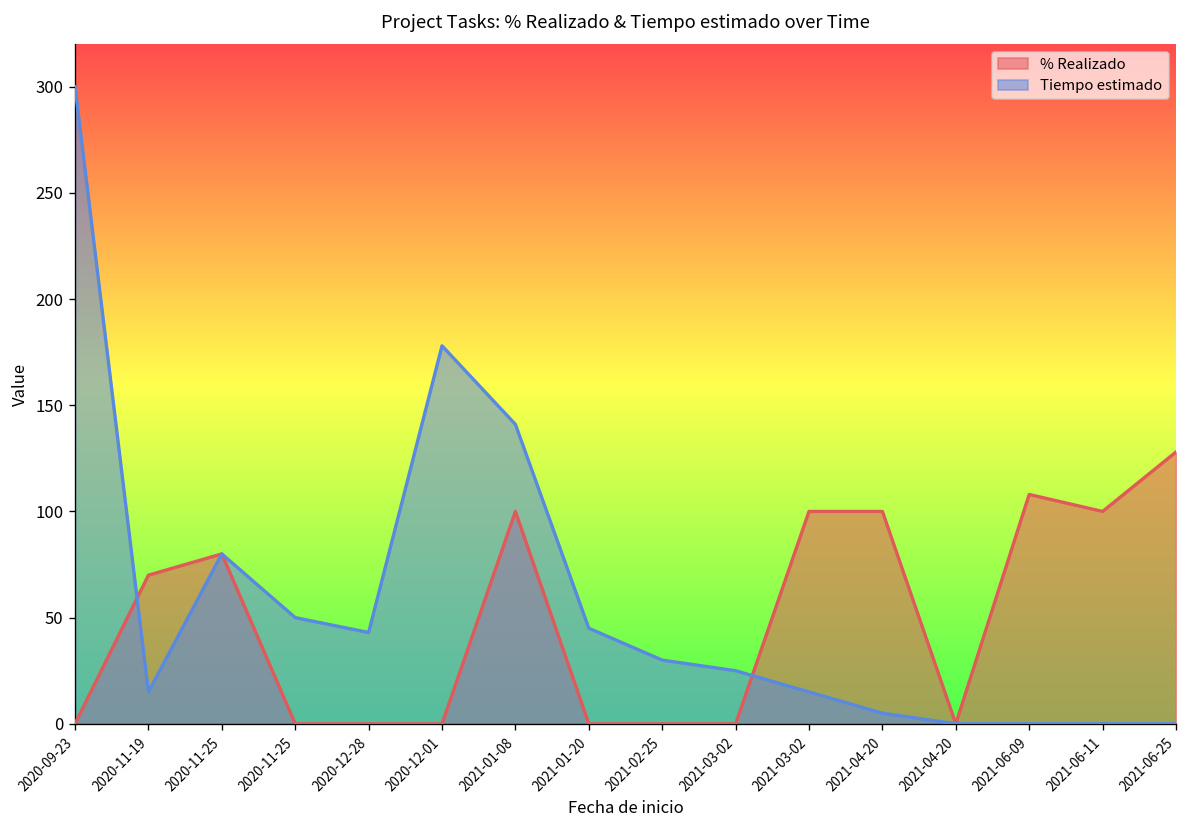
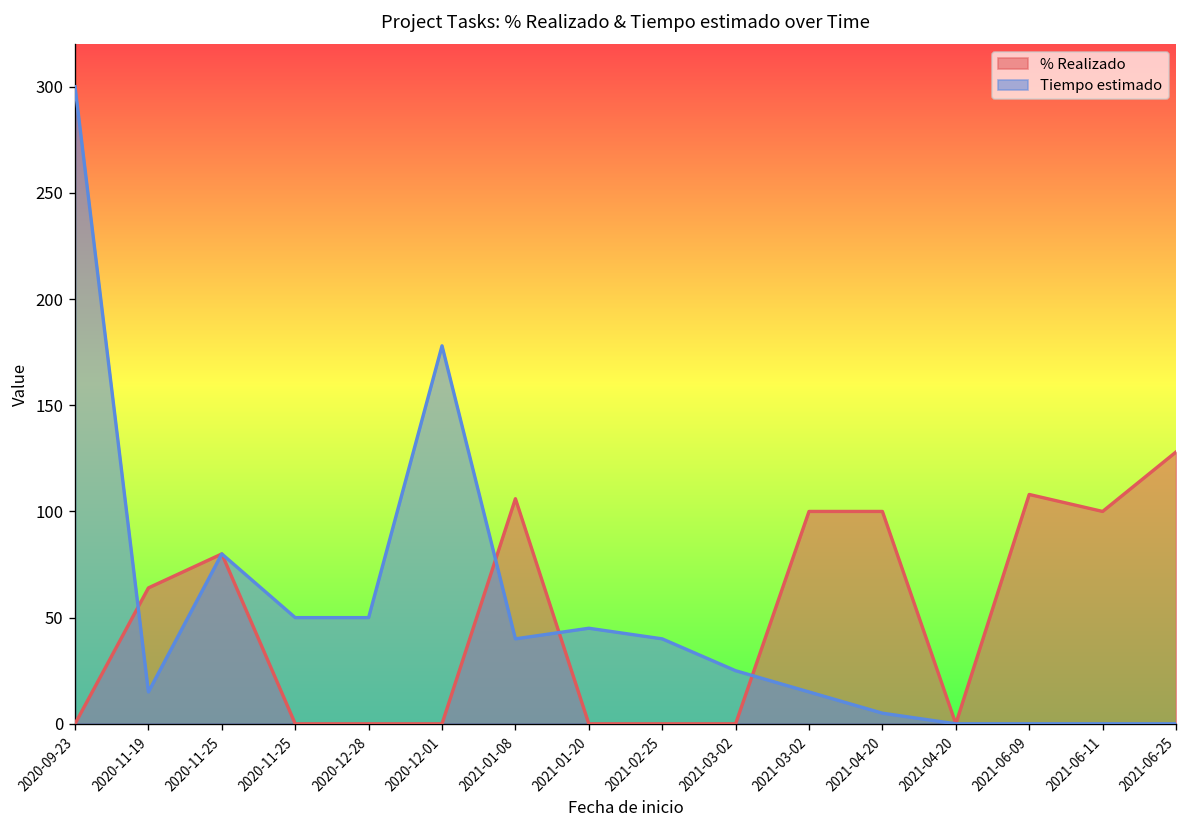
% Realizado, 2020-11-19: 70 -> 64
Tiempo estimado, 2020-12-28: 43 -> 50
% Realizado, 2021-01-08: 100 -> 106
Tiempo estimado, 2021-01-08: 141 -> 40
Tiempo estimado, 2021-02-25: 30 -> 40
